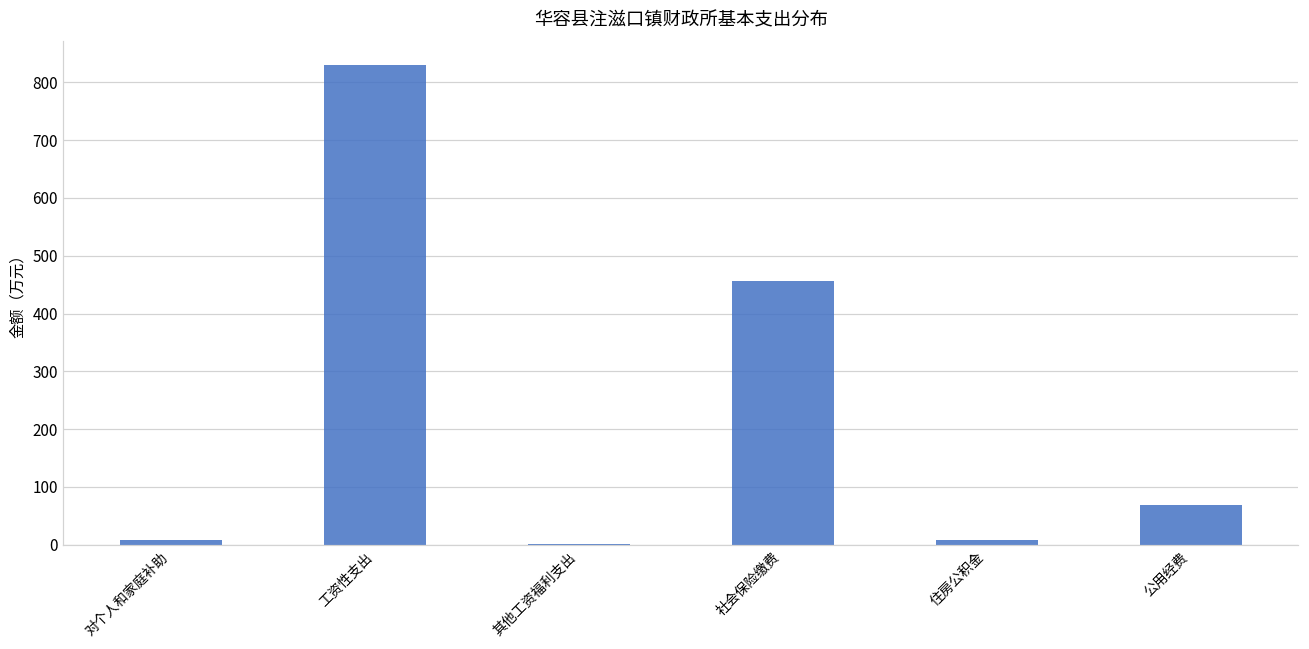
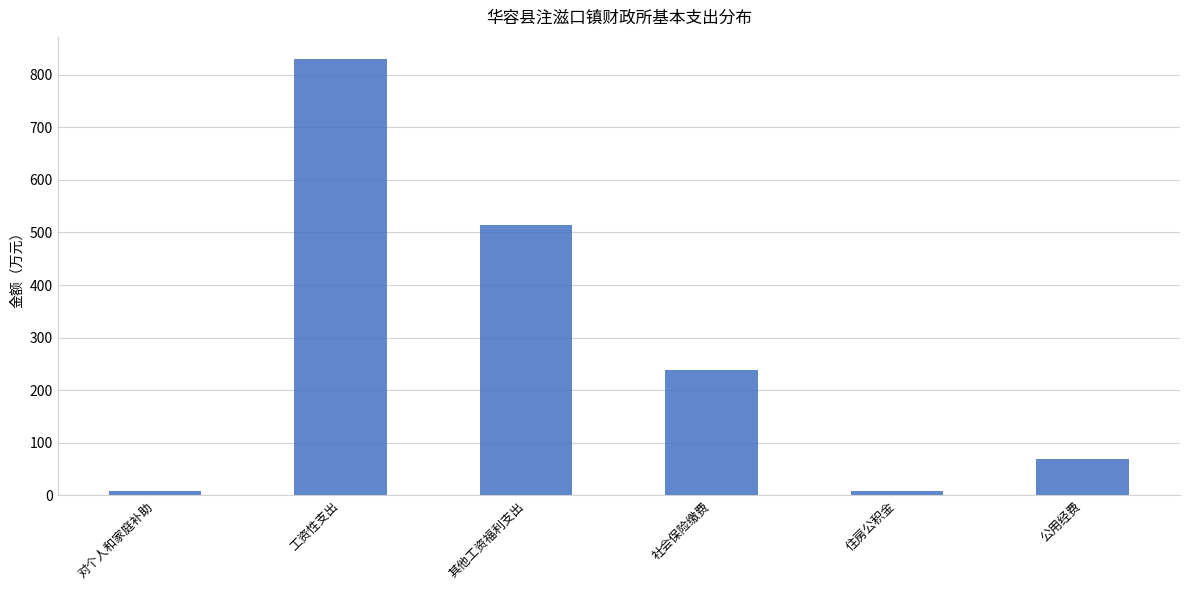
其他工资福利支出: 0 -> 510
社会保险缴费: 460 -> 240
